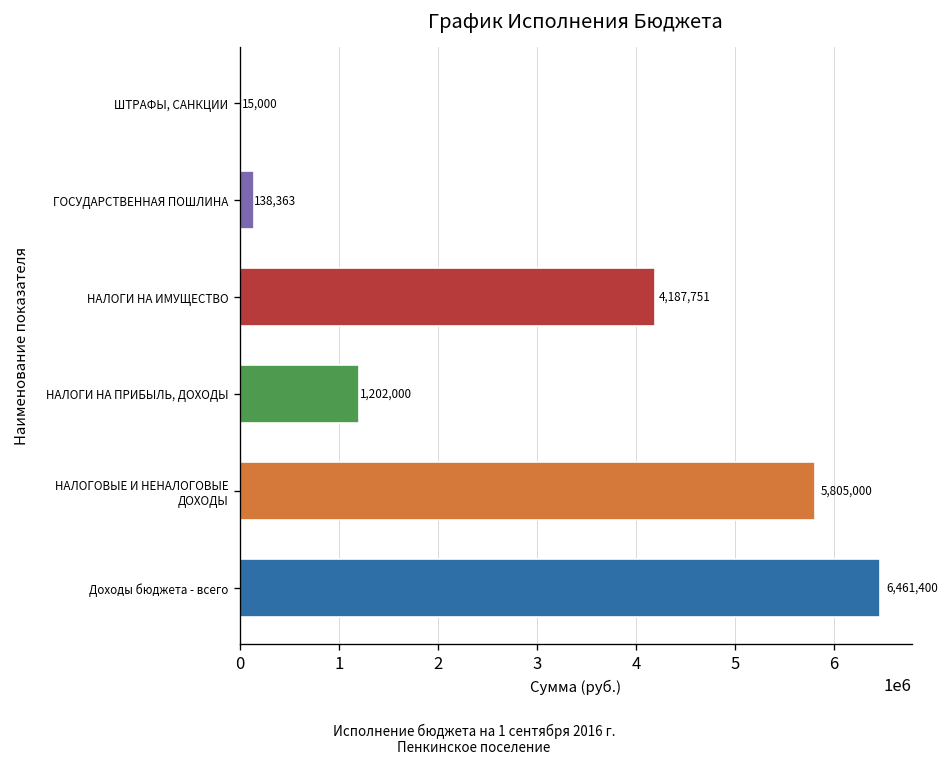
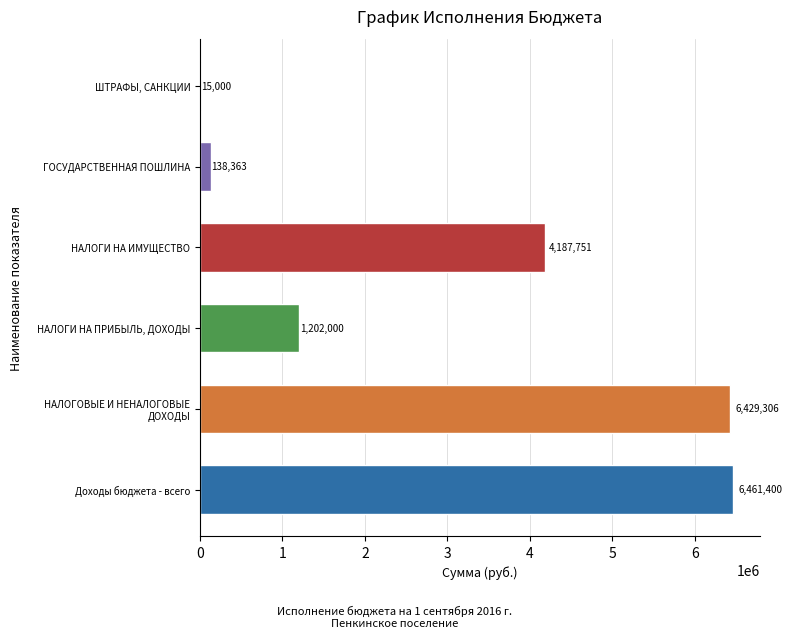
НАЛОГОВЫЕ И НЕНАЛОГОВЫЕ ДОХОДЫ: 5,805,000 -> 6,429,306
